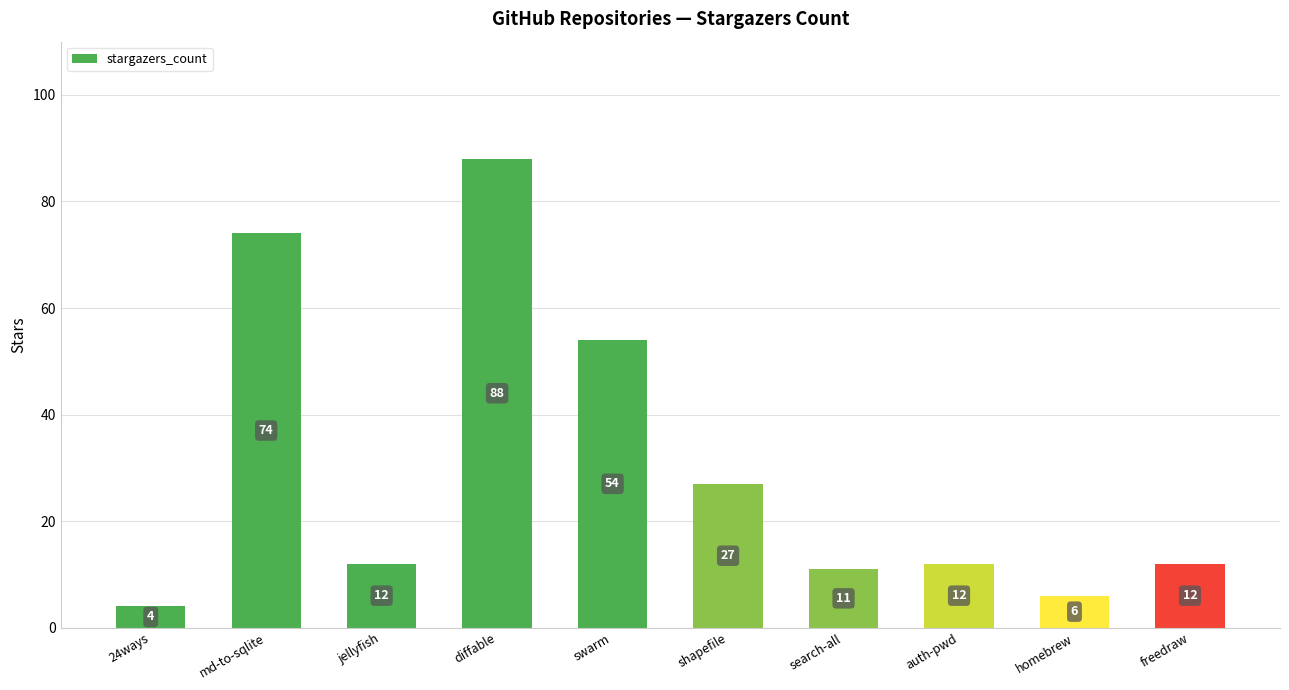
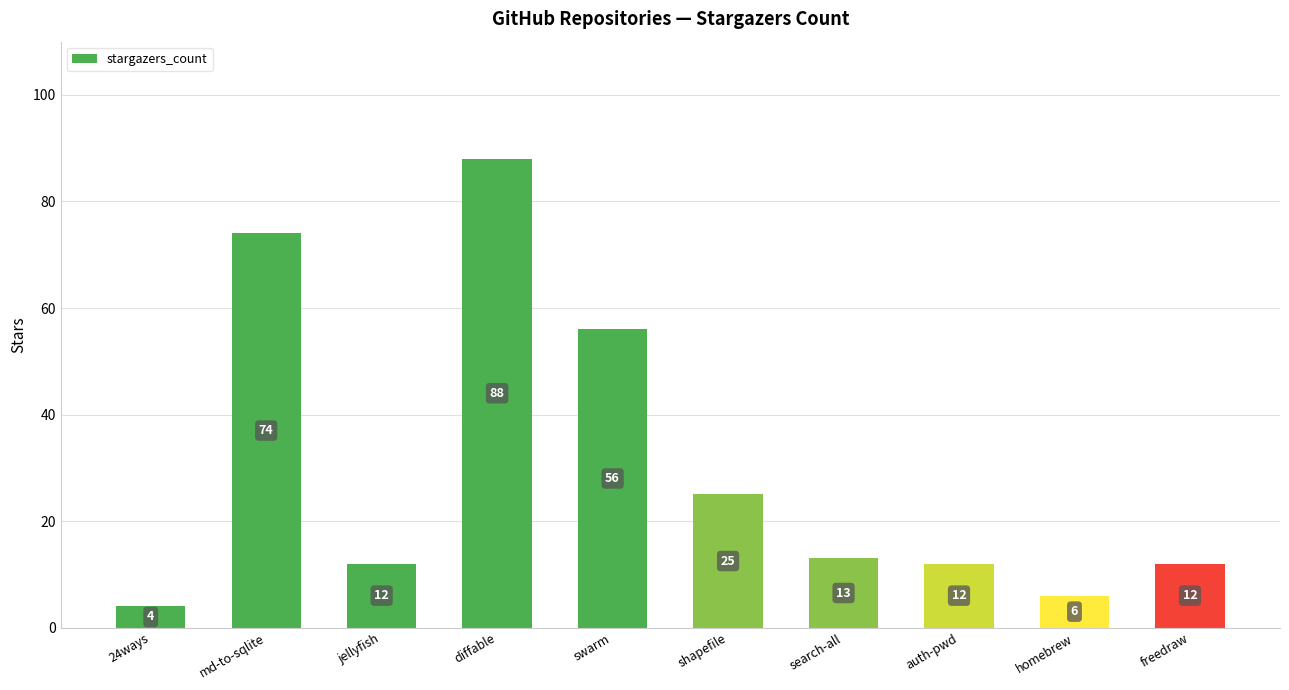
swarm: 54 -> 56
shapefile: 27 -> 25
search-all: 11 -> 13
